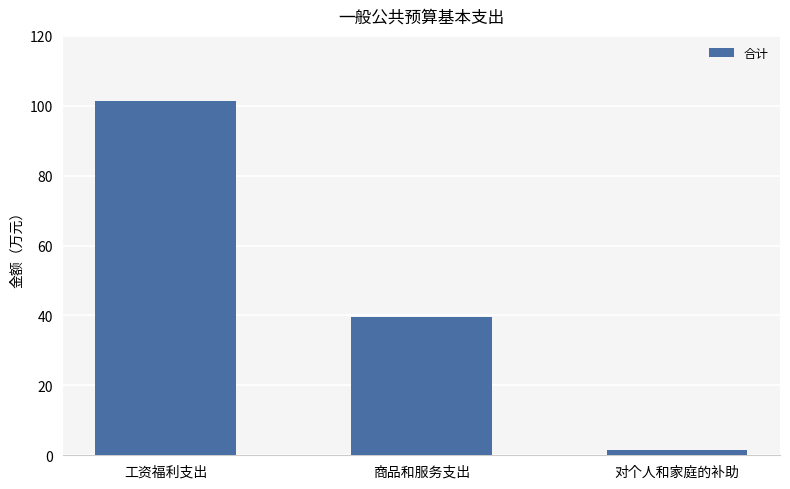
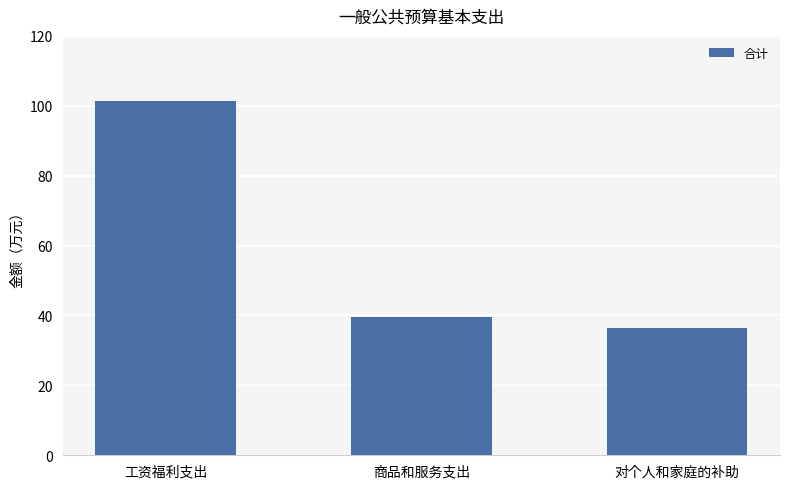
对个人和家庭的补助: 1 -> 36
